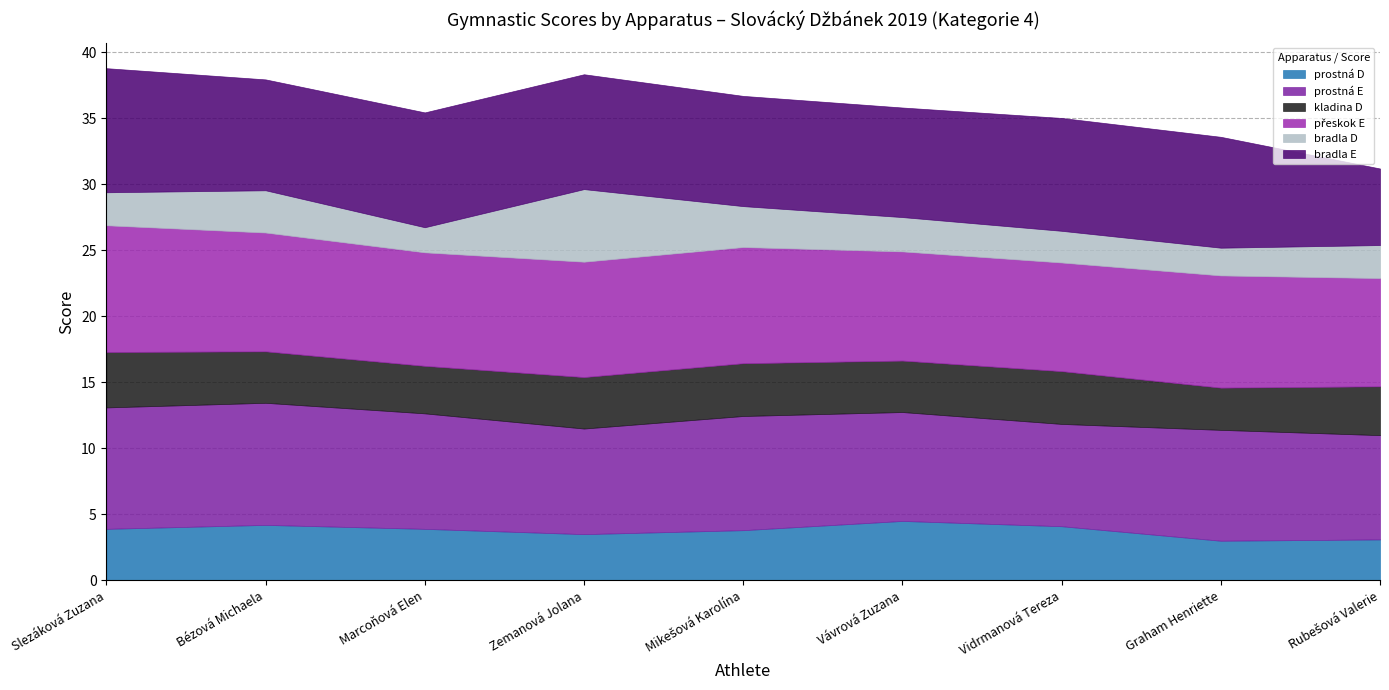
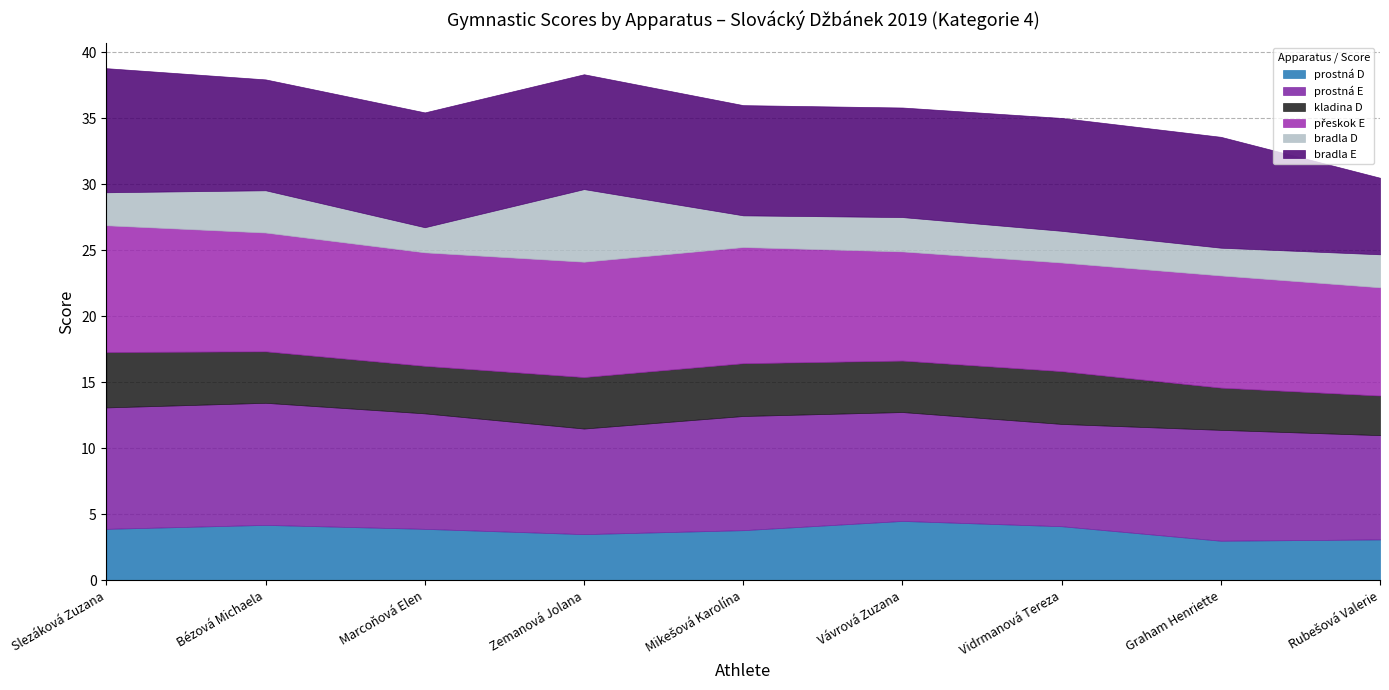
bradla D, Mikešová Karolína: 3.1 -> 2.4
kladina D, Rubešová Valerie: 3.7 -> 3.0
